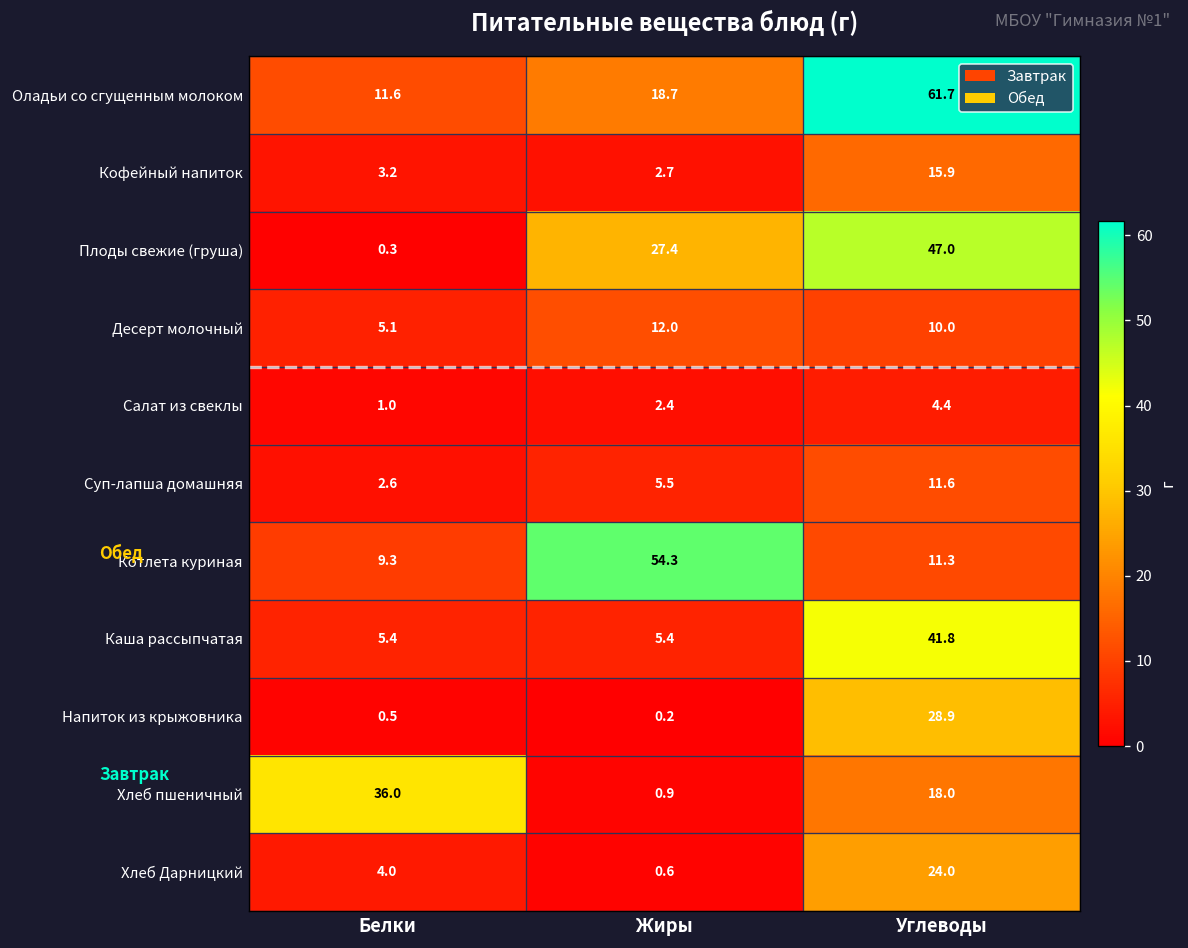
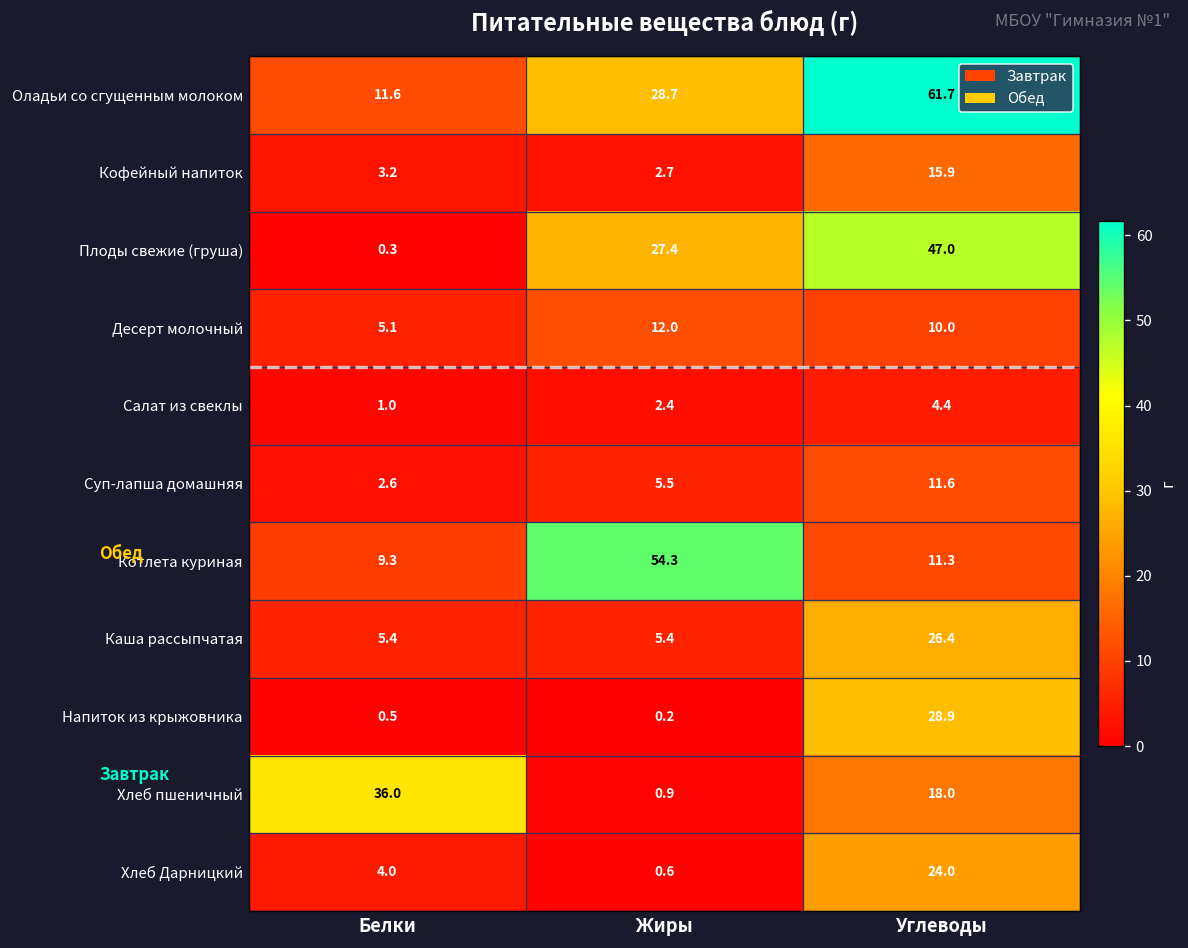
Оладьи со сгущенным молоком, Жиры: 18.7 -> 28.7
Каша рассыпчатая, Углеводы: 41.8 -> 26.4
